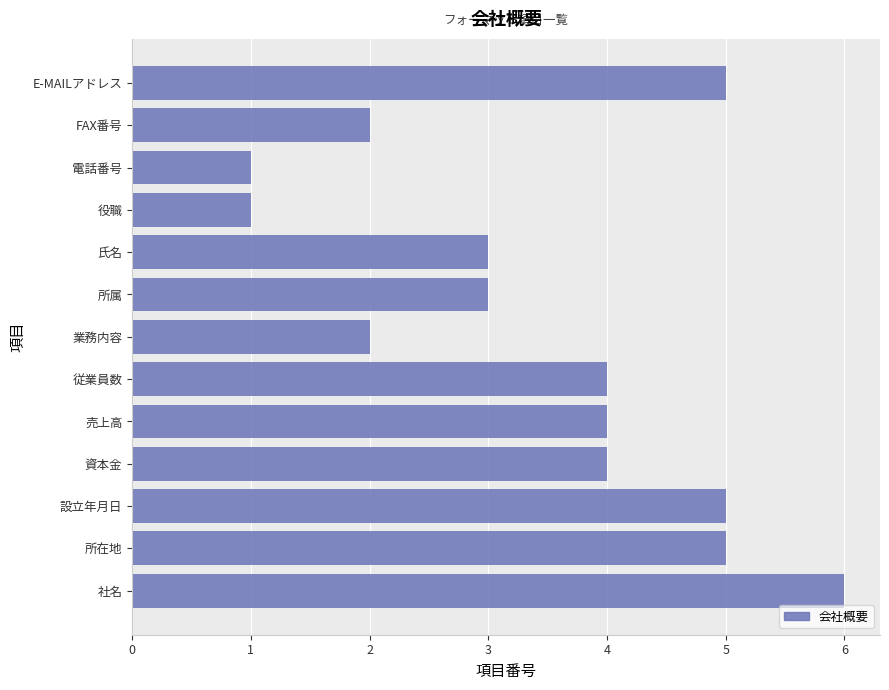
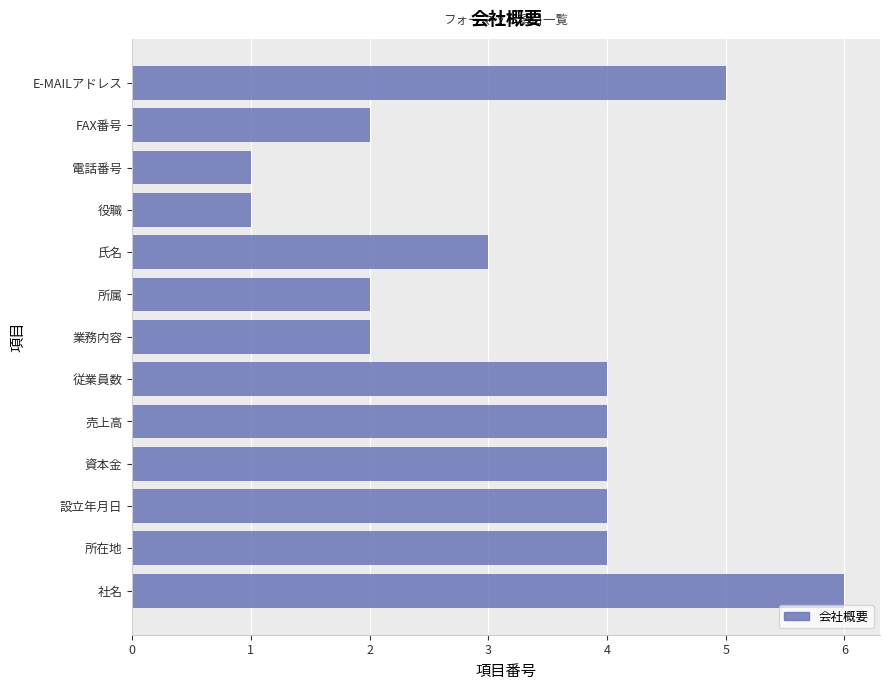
所属: 3 -> 2
設立年月日: 5 -> 4
所在地: 5 -> 4
